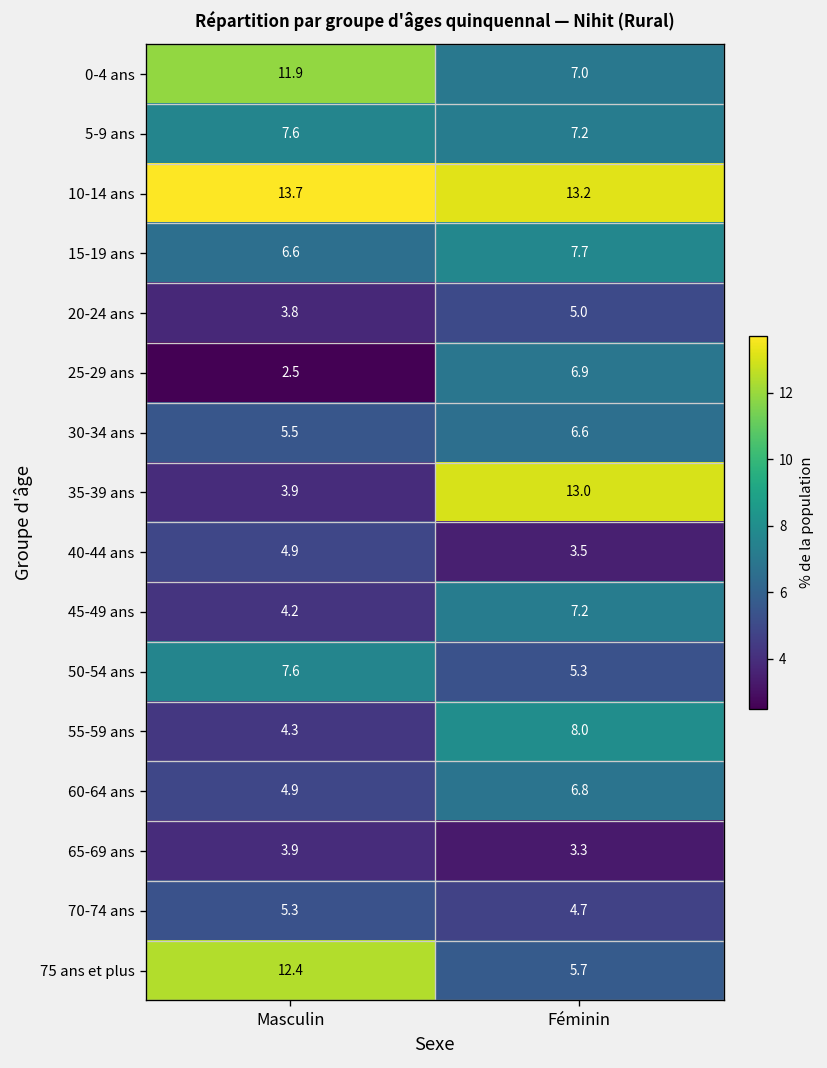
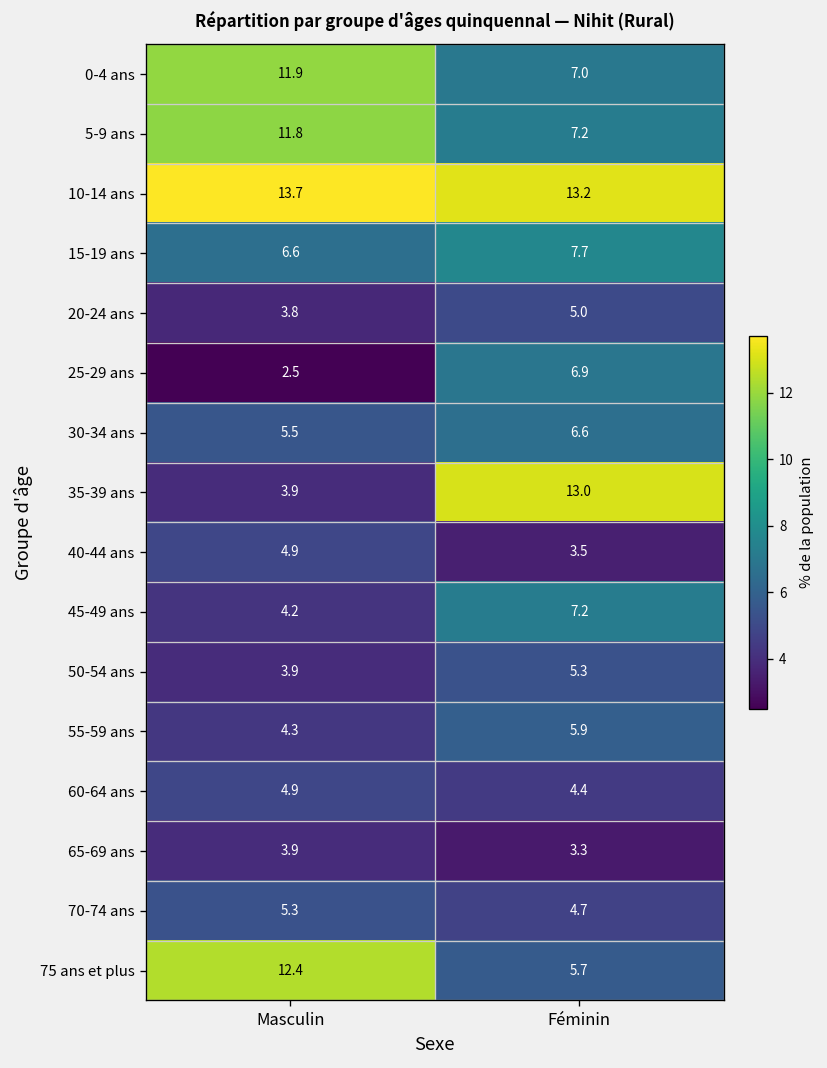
5-9 ans, Masculin: 7.6 -> 11.8
50-54 ans, Masculin: 7.6 -> 3.9
55-59 ans, Féminin: 8.0 -> 5.9
60-64 ans, Féminin: 6.8 -> 4.4
